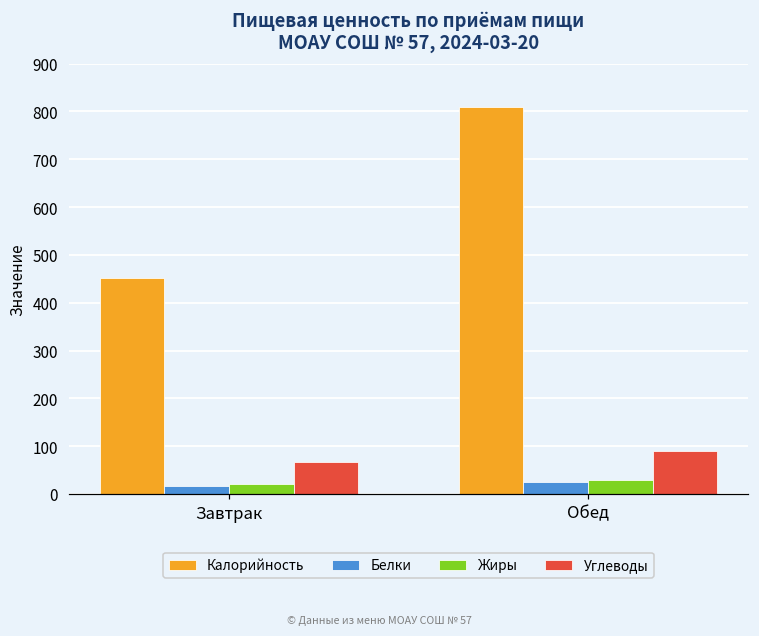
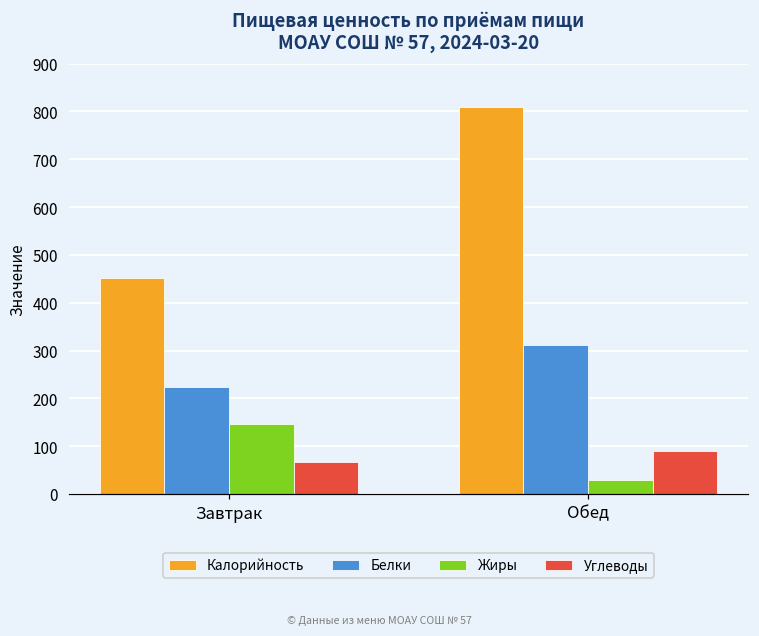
Белки, Завтрак: 20 -> 220
Жиры, Завтрак: 20 -> 150
Белки, Обед: 30 -> 310
